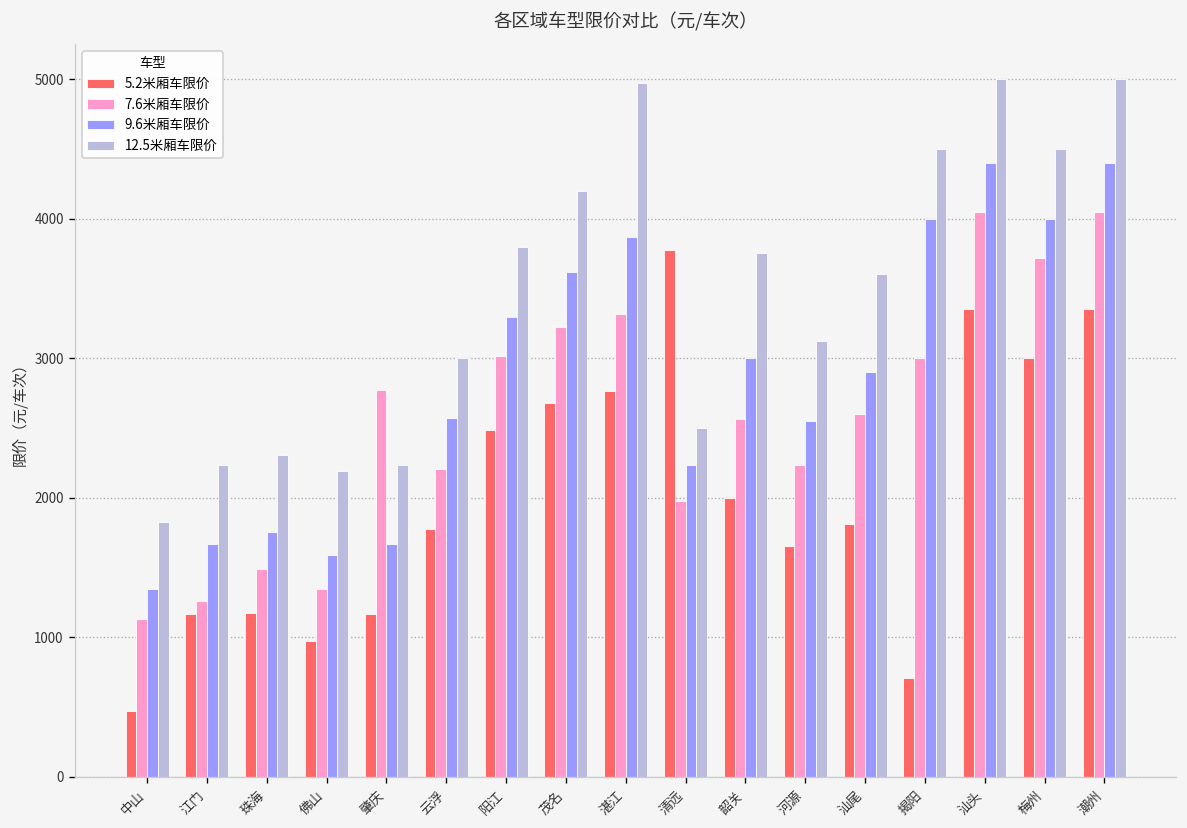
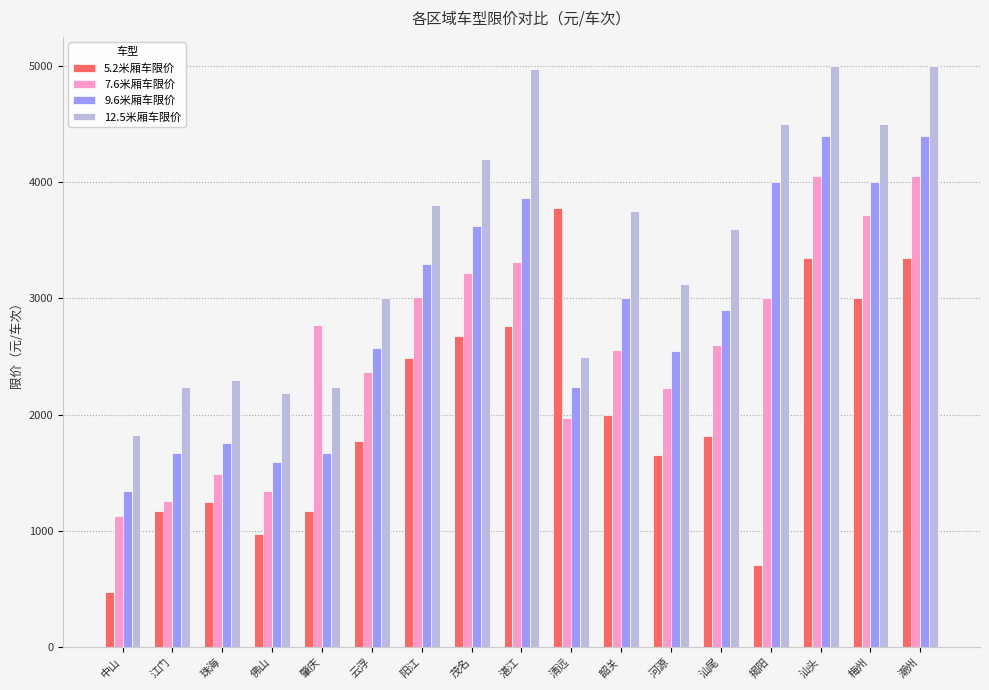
5.2米厢车限价, 珠海: 1170 -> 1250
7.6米厢车限价, 云浮: 2200 -> 2370
